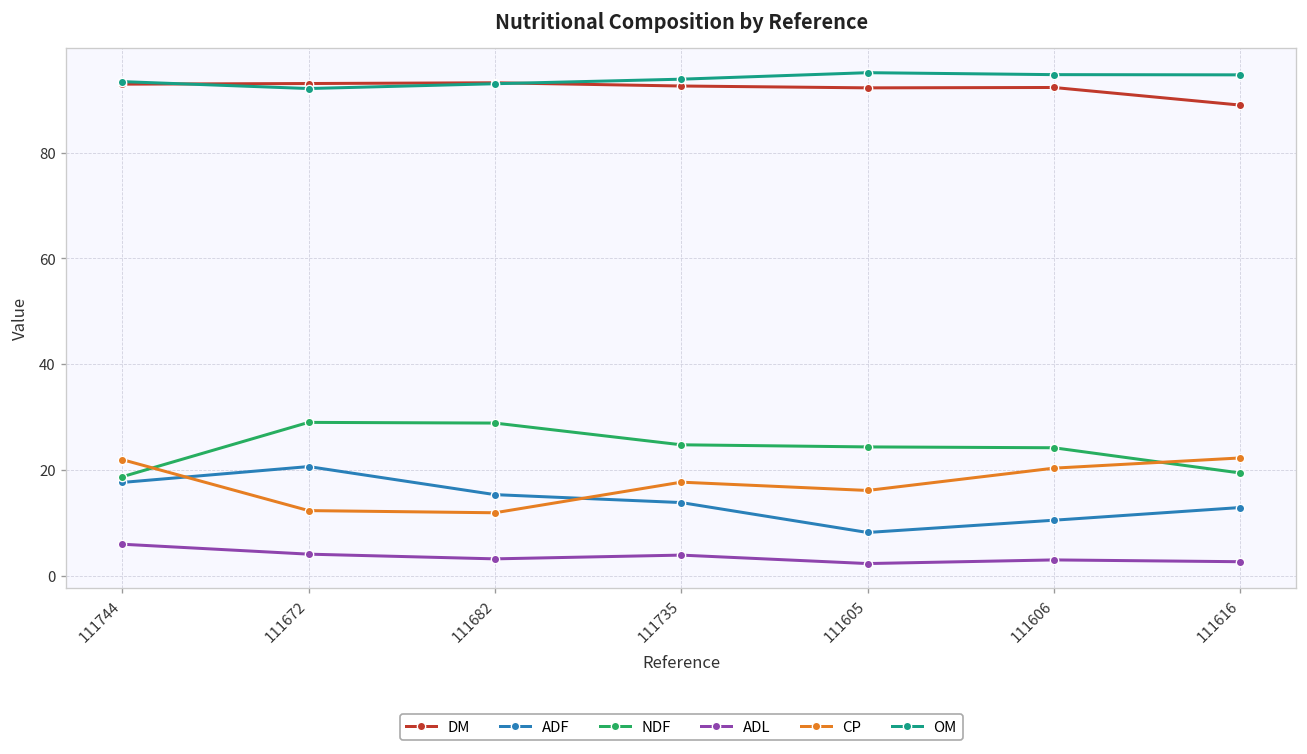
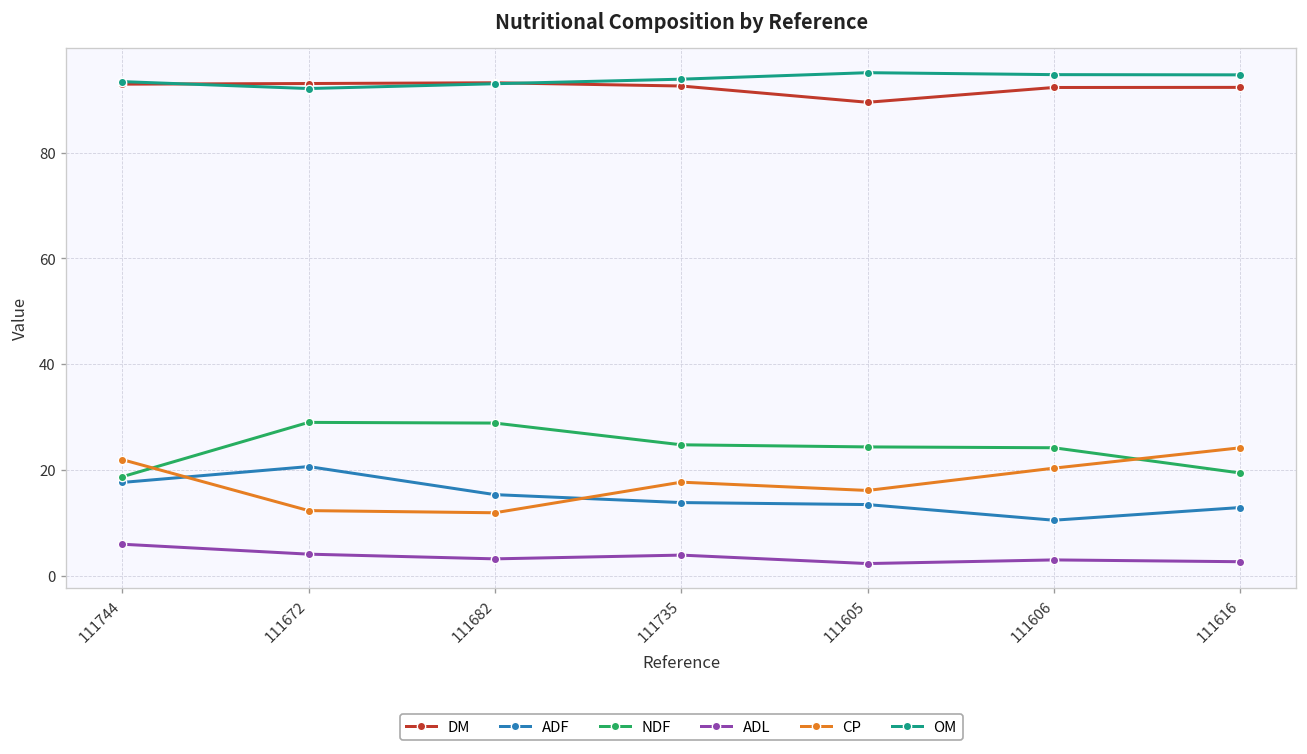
DM, 111605: 92 -> 90
ADF, 111605: 8 -> 13
DM, 111616: 89 -> 92
CP, 111616: 22 -> 24
